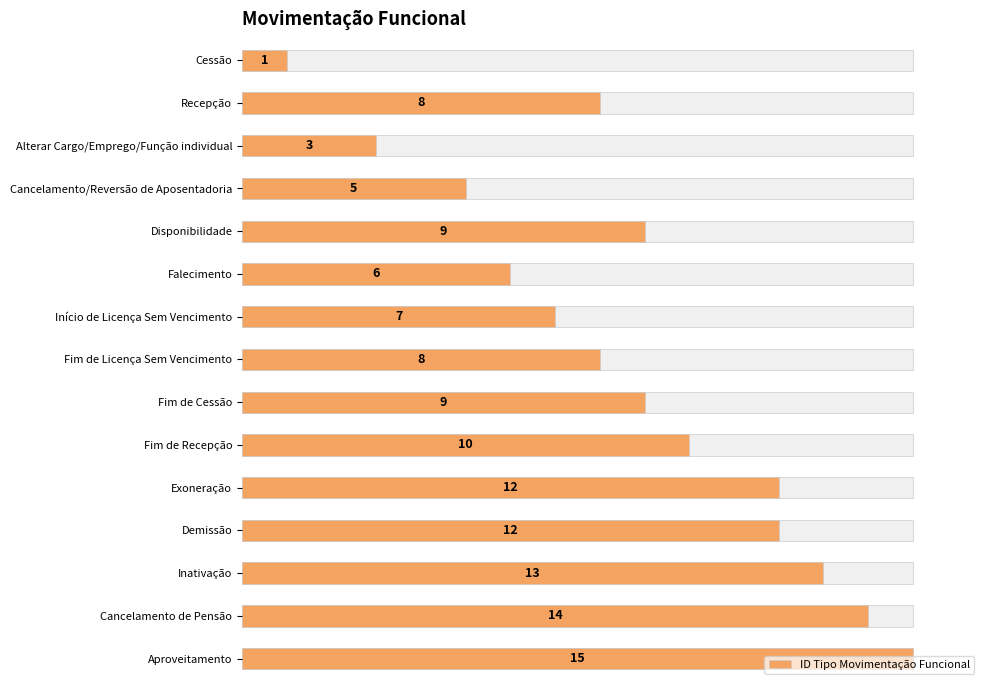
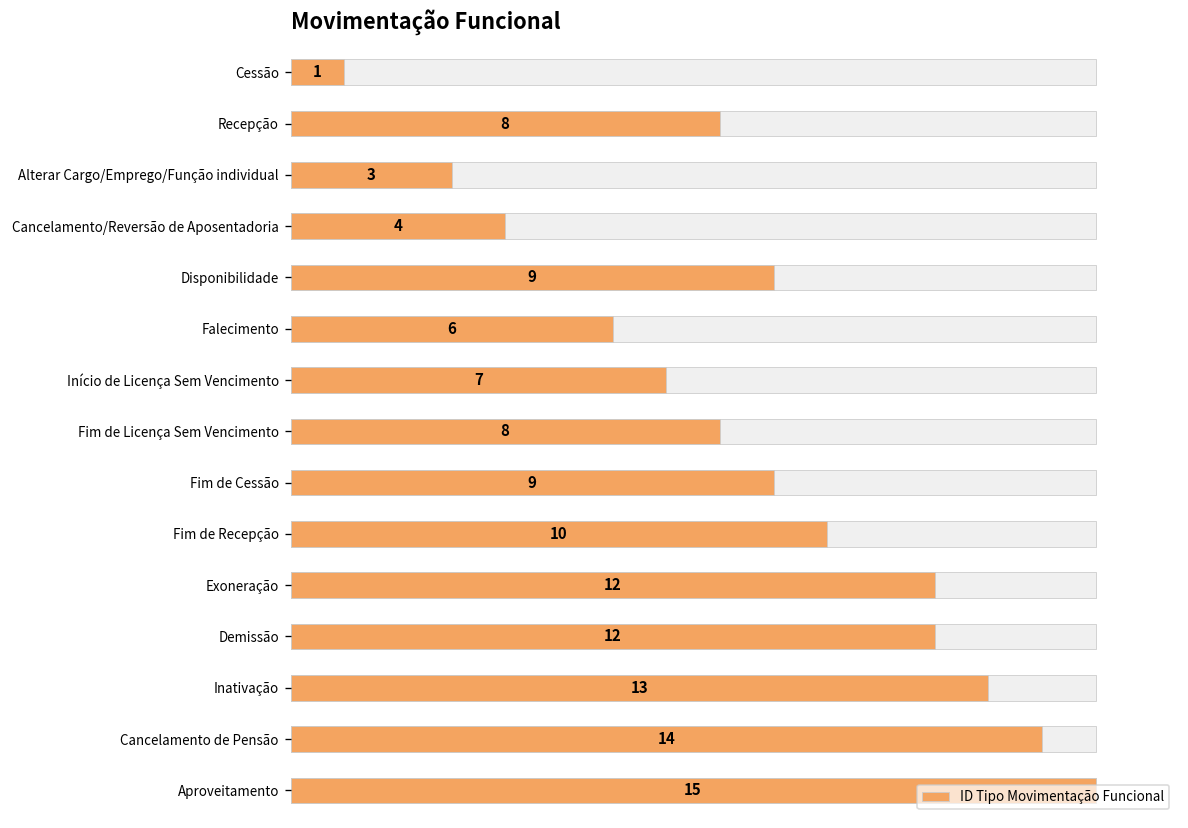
ID Tipo Movimentação Funcional, Cancelamento/Reversão de Aposentadoria: 5 -> 4
